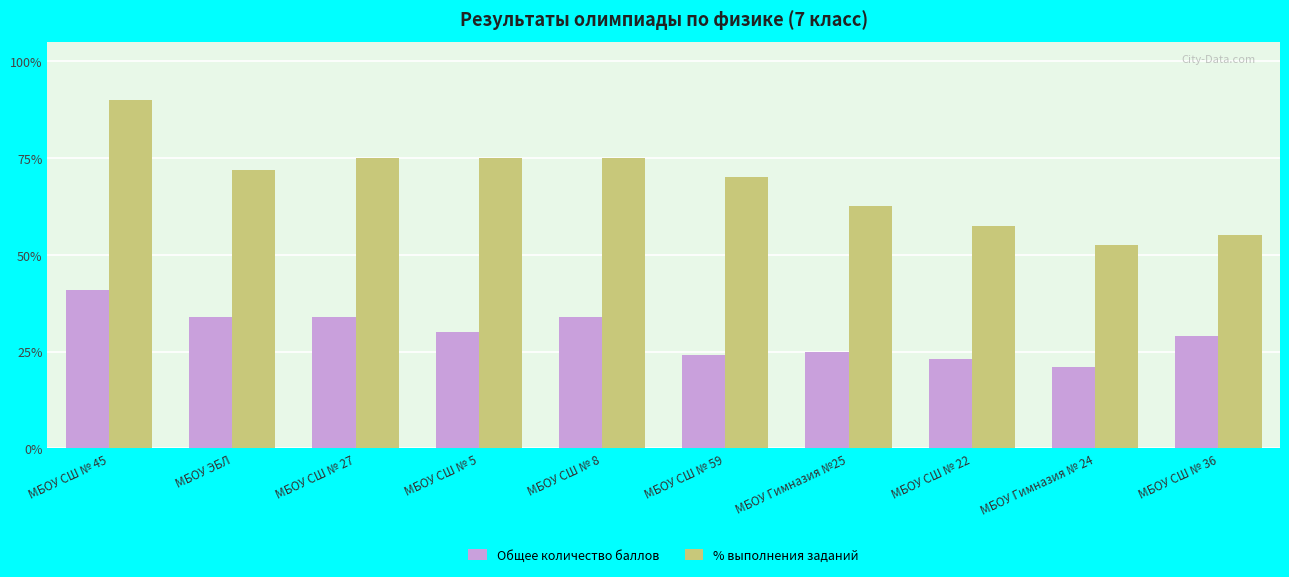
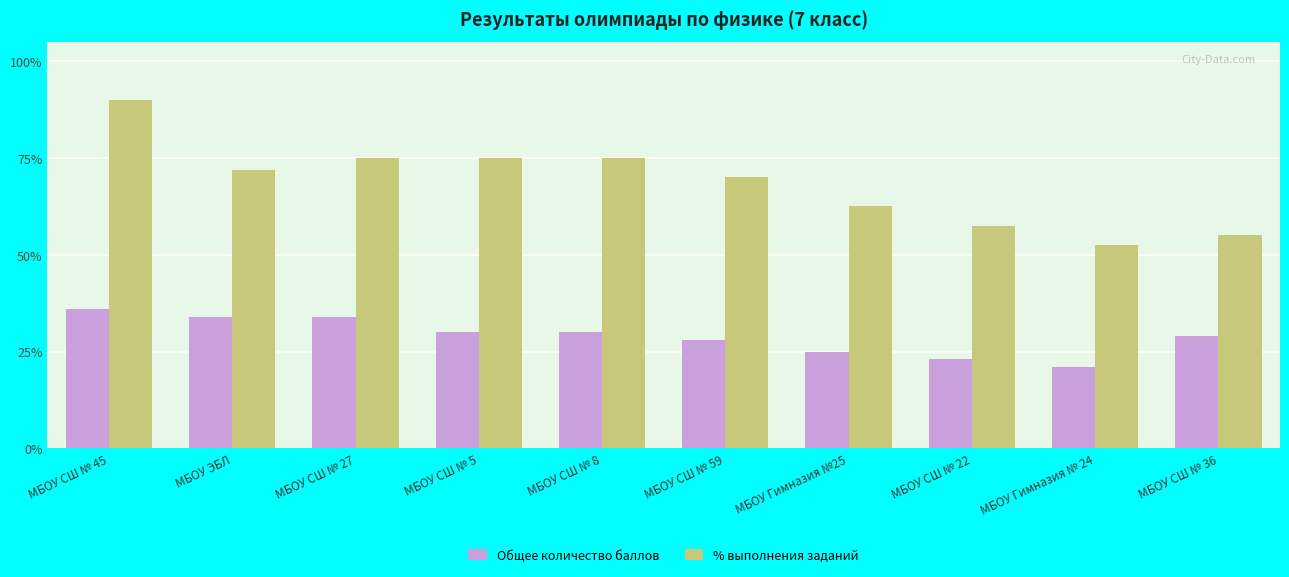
Общее количество баллов, МБОУ СШ № 45: 41% -> 36%
Общее количество баллов, МБОУ СШ № 8: 34% -> 30%
Общее количество баллов, МБОУ СШ № 59: 24% -> 28%
